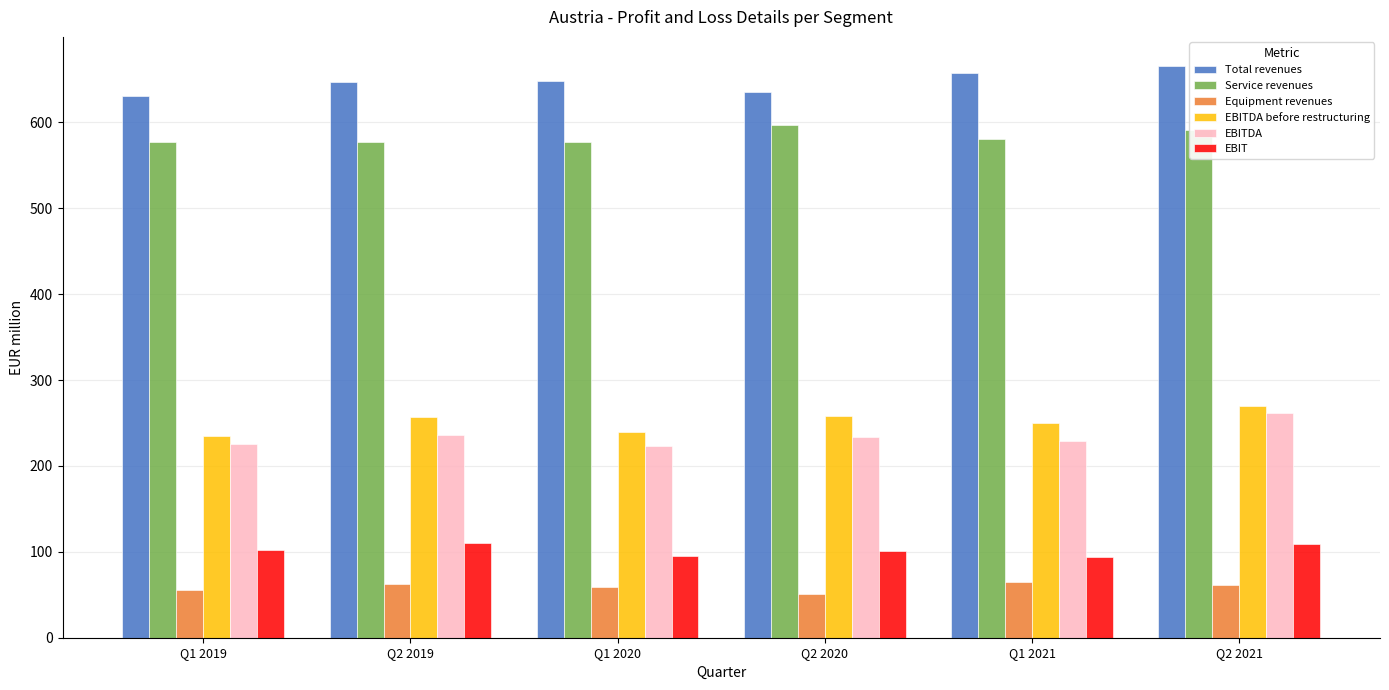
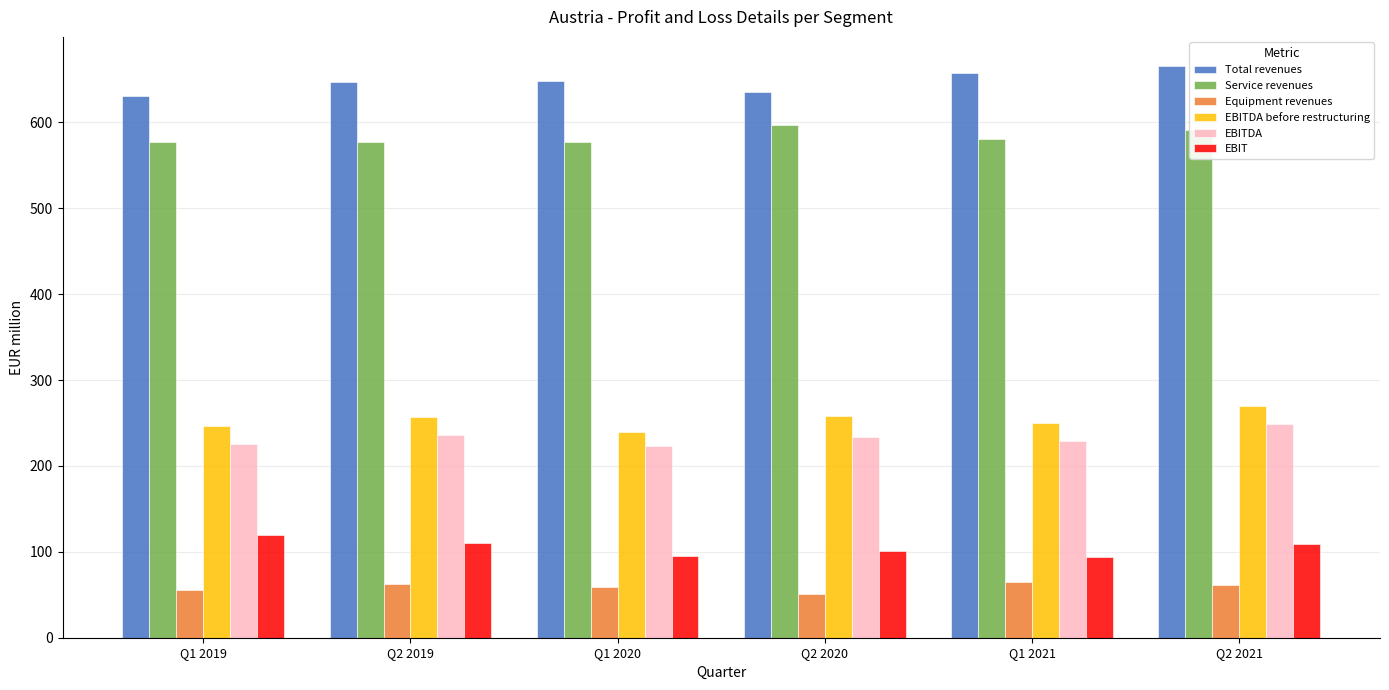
EBITDA before restructuring, Q1 2019: 230 -> 250
EBIT, Q1 2019: 100 -> 120
EBITDA, Q2 2021: 260 -> 250
